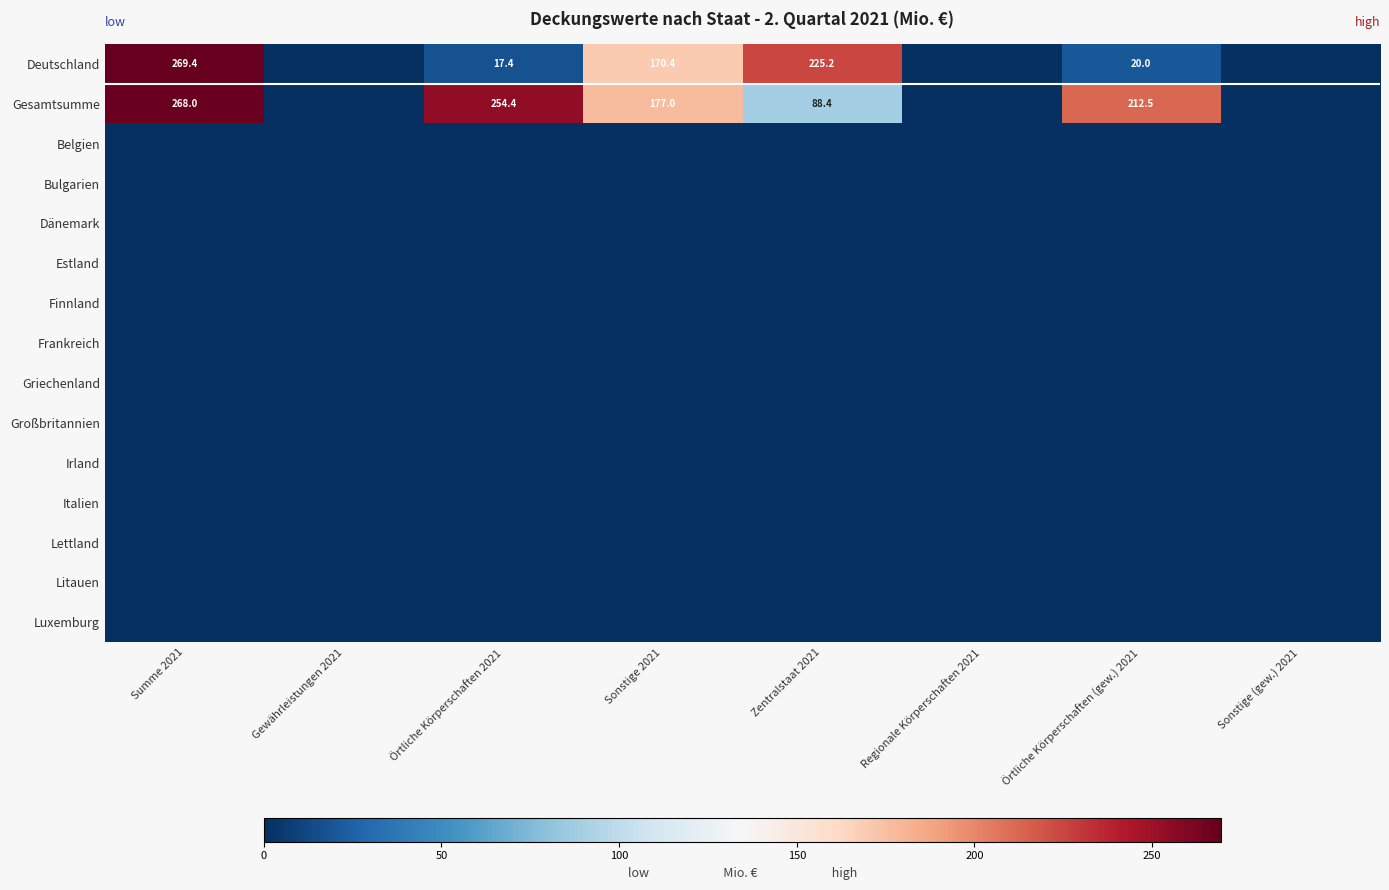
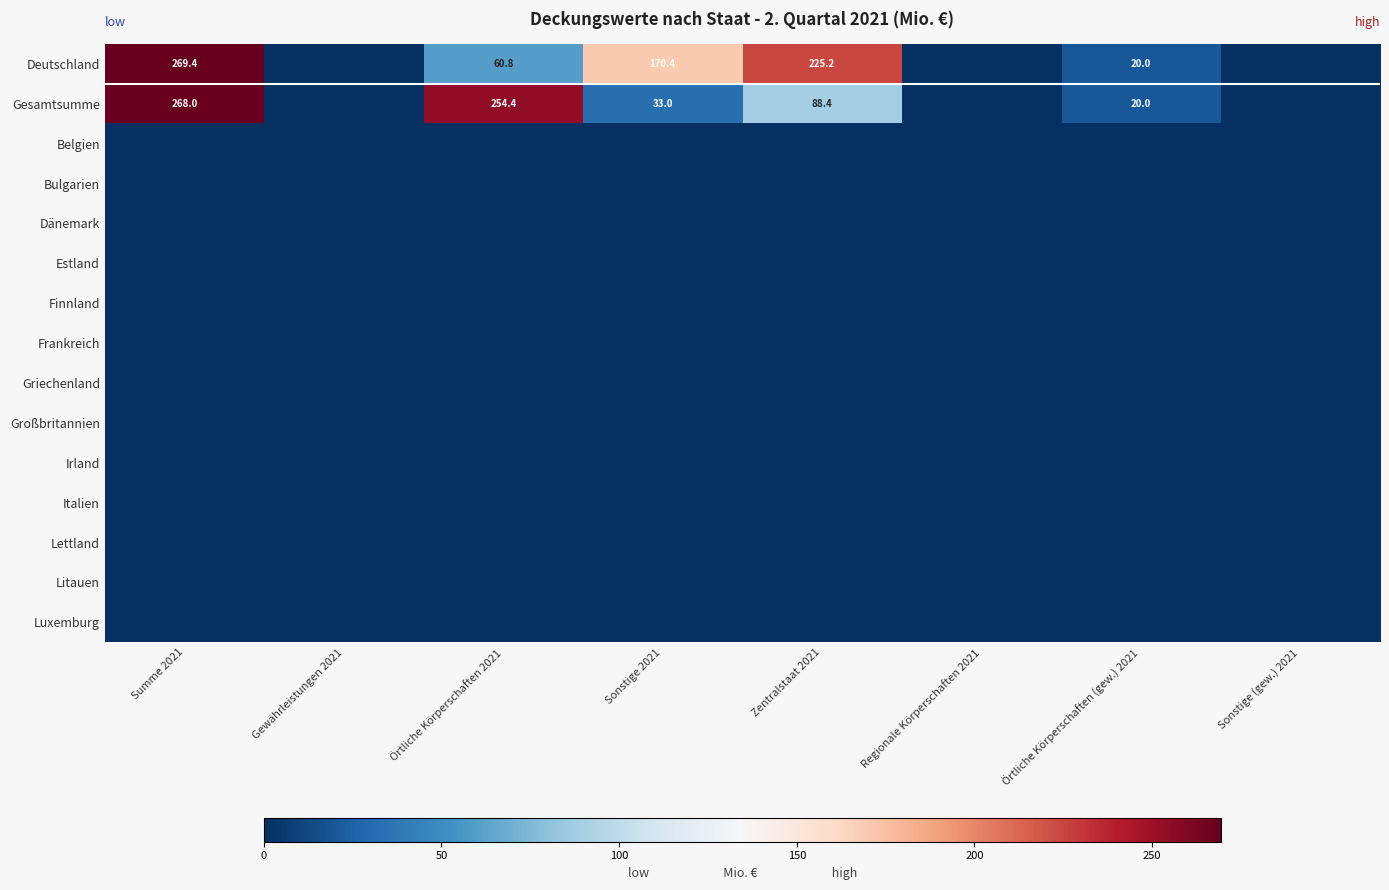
Deutschland, Örtliche Körperschaften 2021: 17.4 -> 60.8
Gesamtsumme, Sonstige 2021: 177.0 -> 33.0
Gesamtsumme, Örtliche Körperschaften (gew.) 2021: 212.5 -> 20.0
